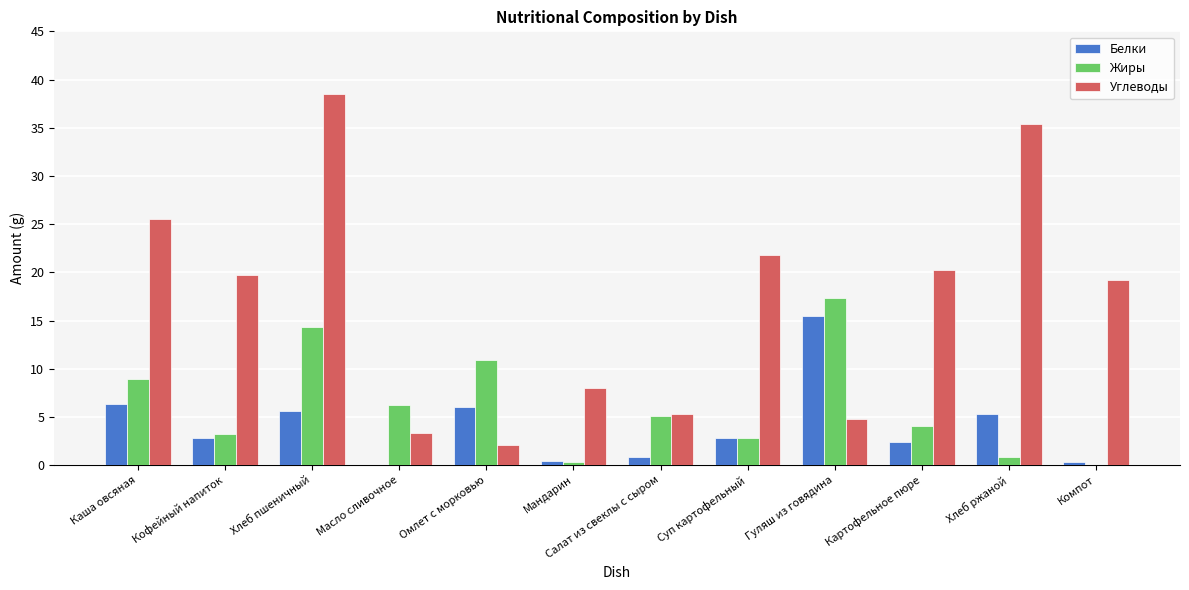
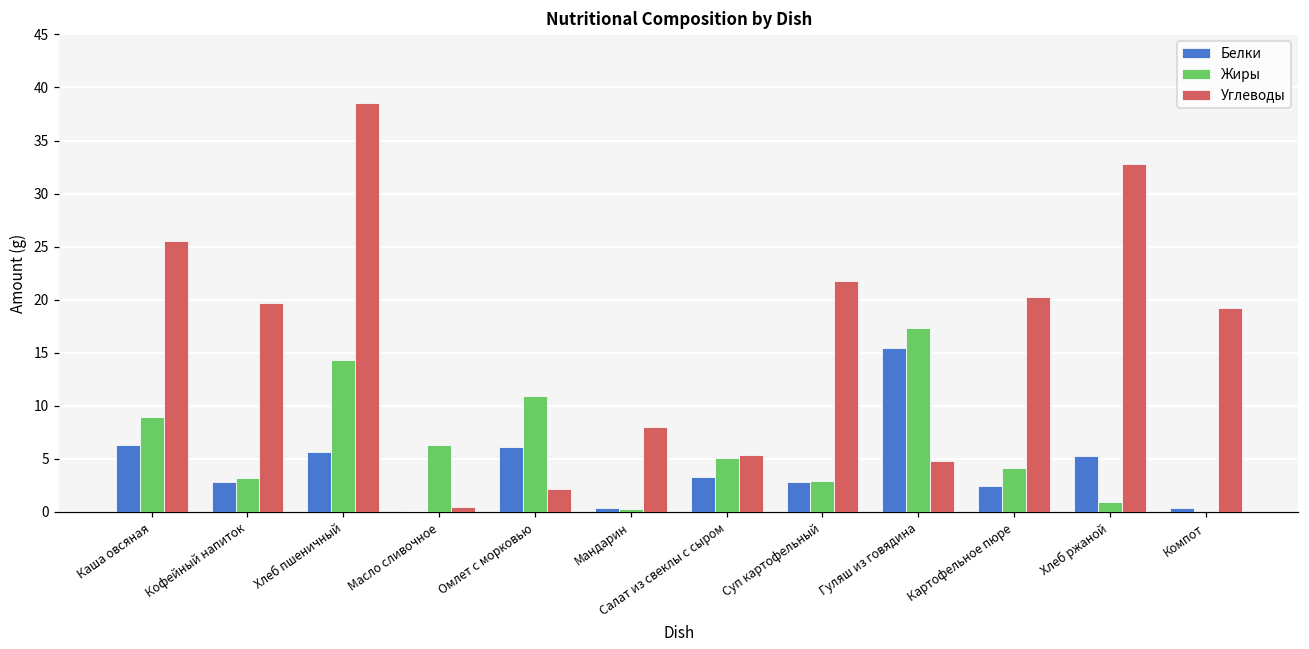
Углеводы, Масло сливочное: 3 -> 0
Белки, Салат из свеклы с сыром: 1 -> 3
Углеводы, Хлеб ржаной: 35 -> 33
